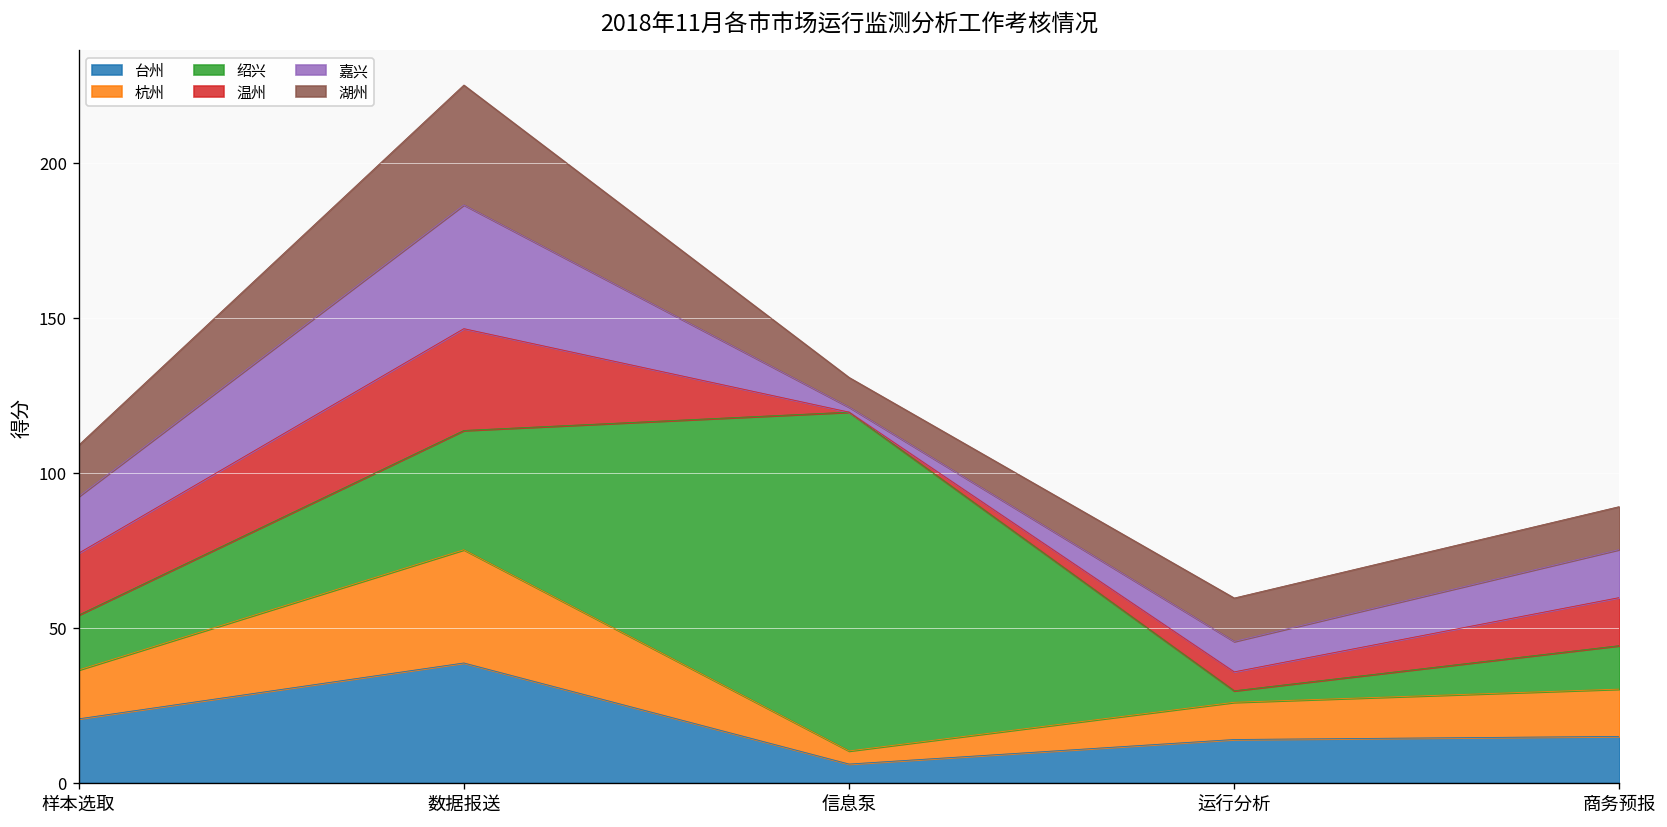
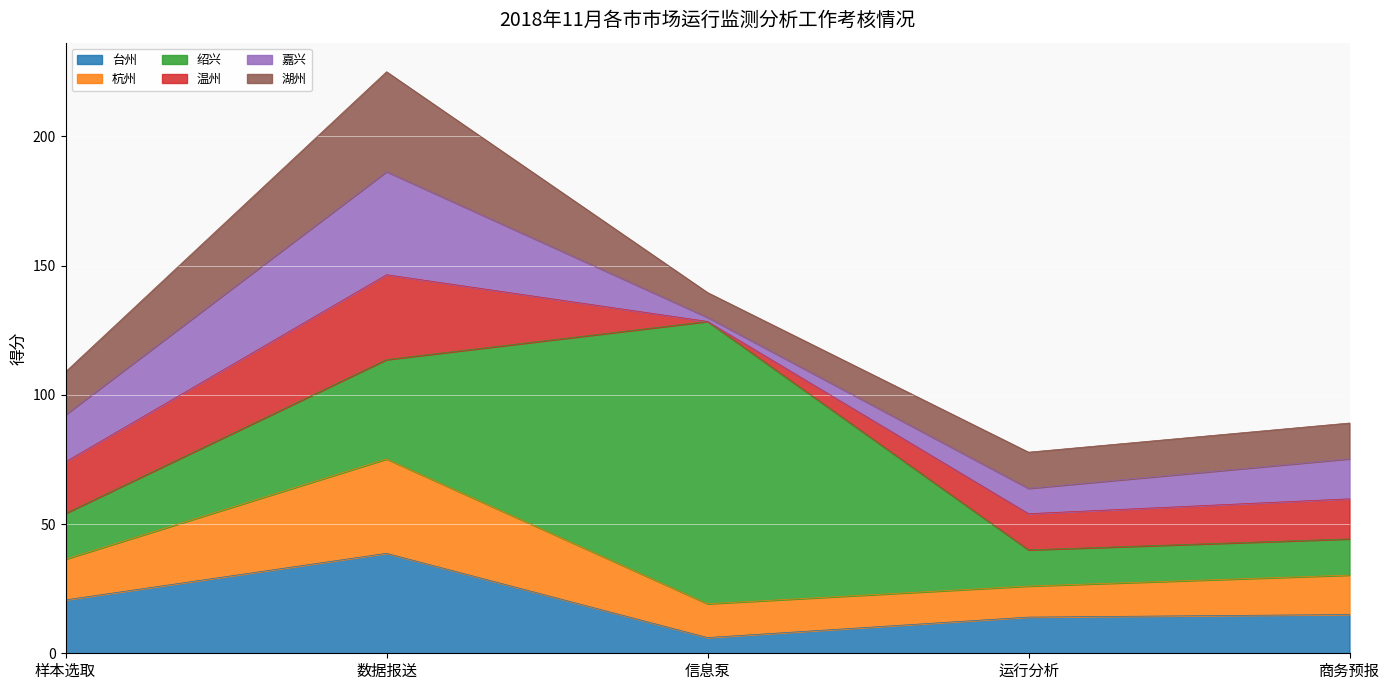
杭州, 信息泵: 4 -> 13
绍兴, 运行分析: 4 -> 14
温州, 运行分析: 6 -> 14
